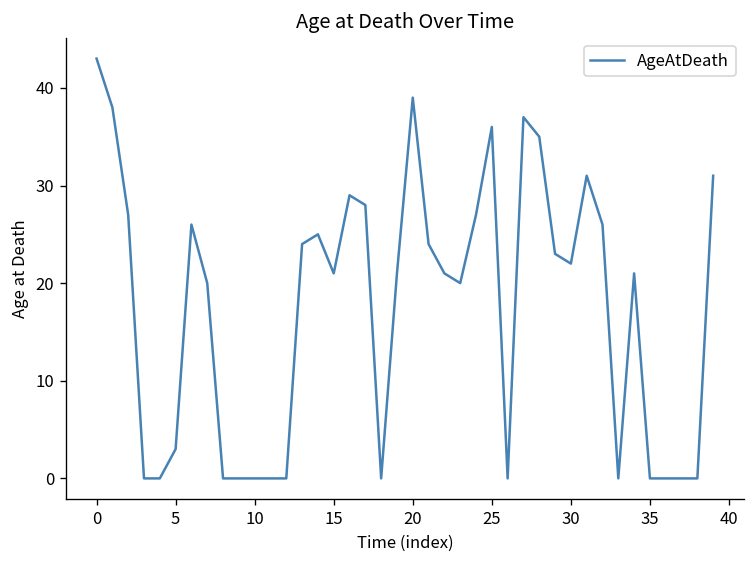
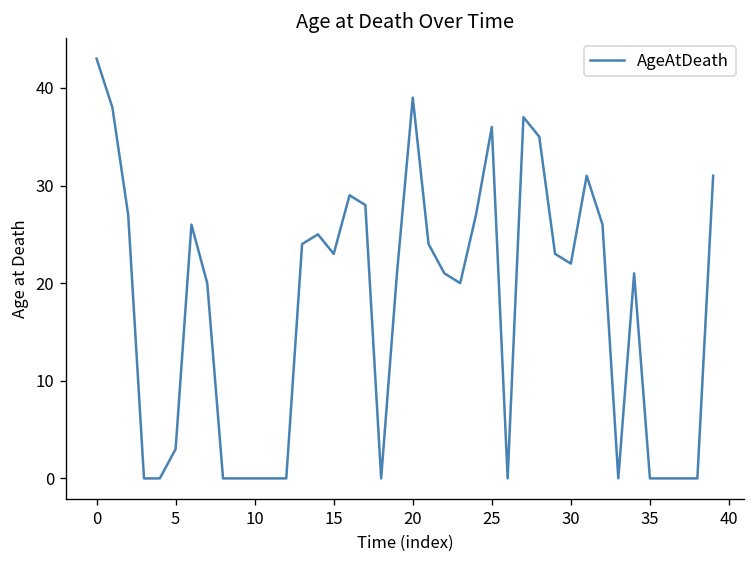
15: 21 -> 23
